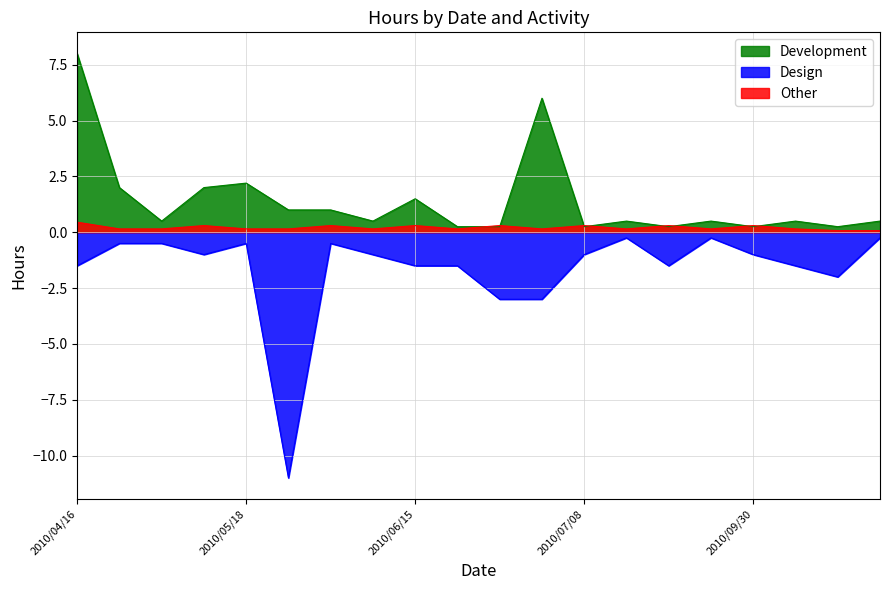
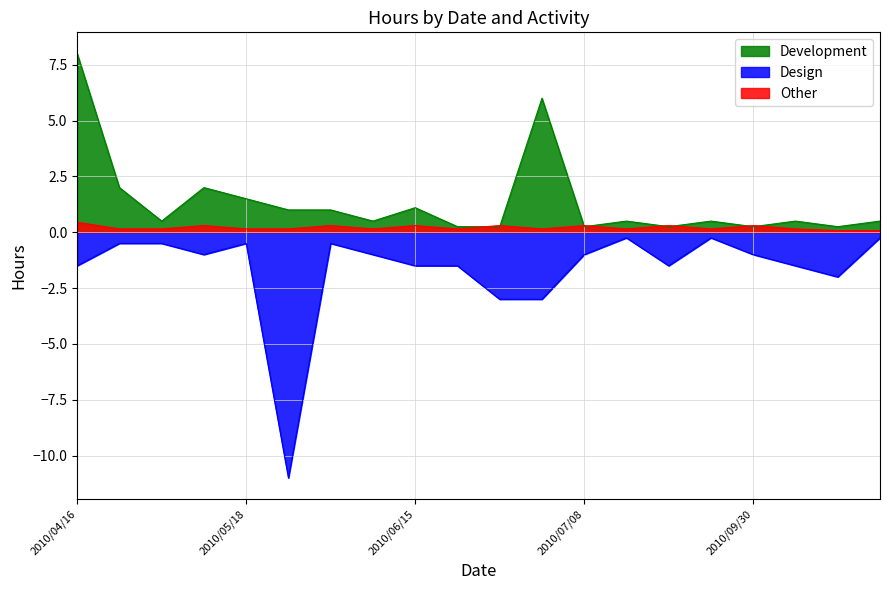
Development, 2010/05/18: 2.2 -> 1.5
Development, 2010/06/15: 1.5 -> 1.1
